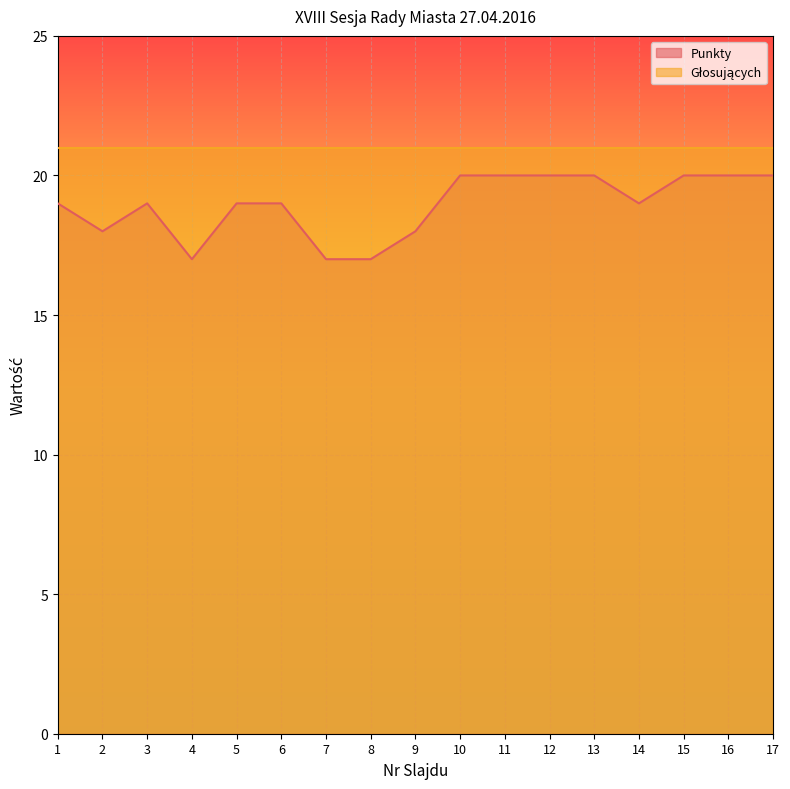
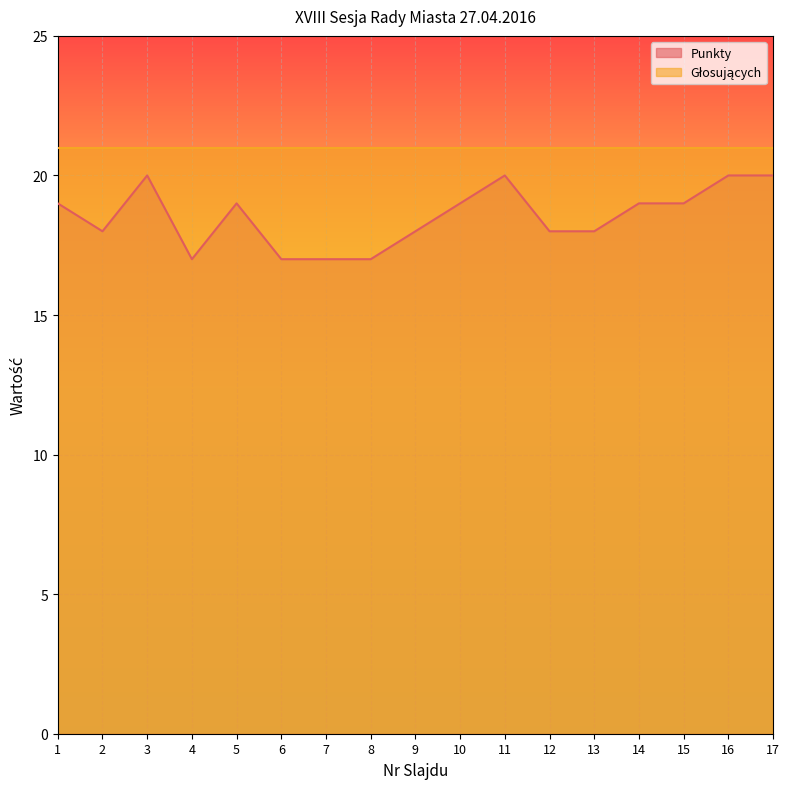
Punkty, 3: 19 -> 20
Punkty, 6: 19 -> 17
Punkty, 10: 20 -> 19
Punkty, 12: 20 -> 18
Punkty, 13: 20 -> 18
Punkty, 15: 20 -> 19
